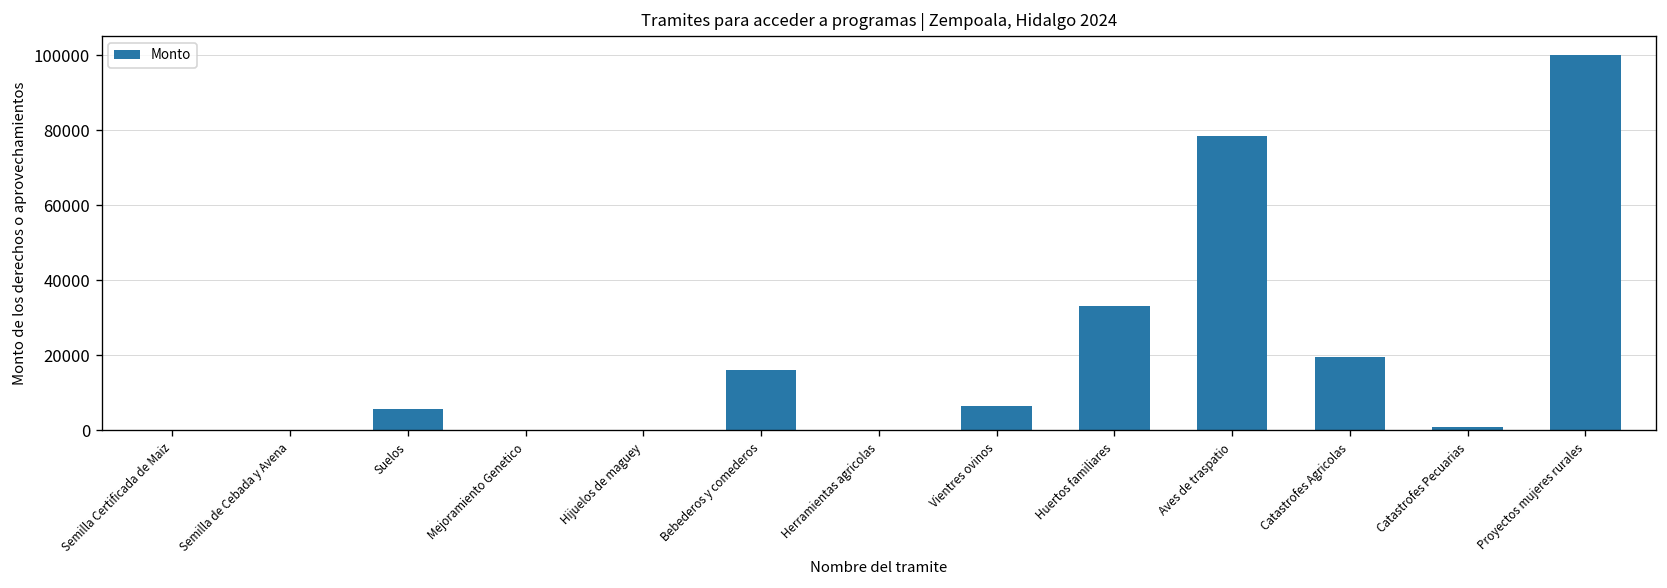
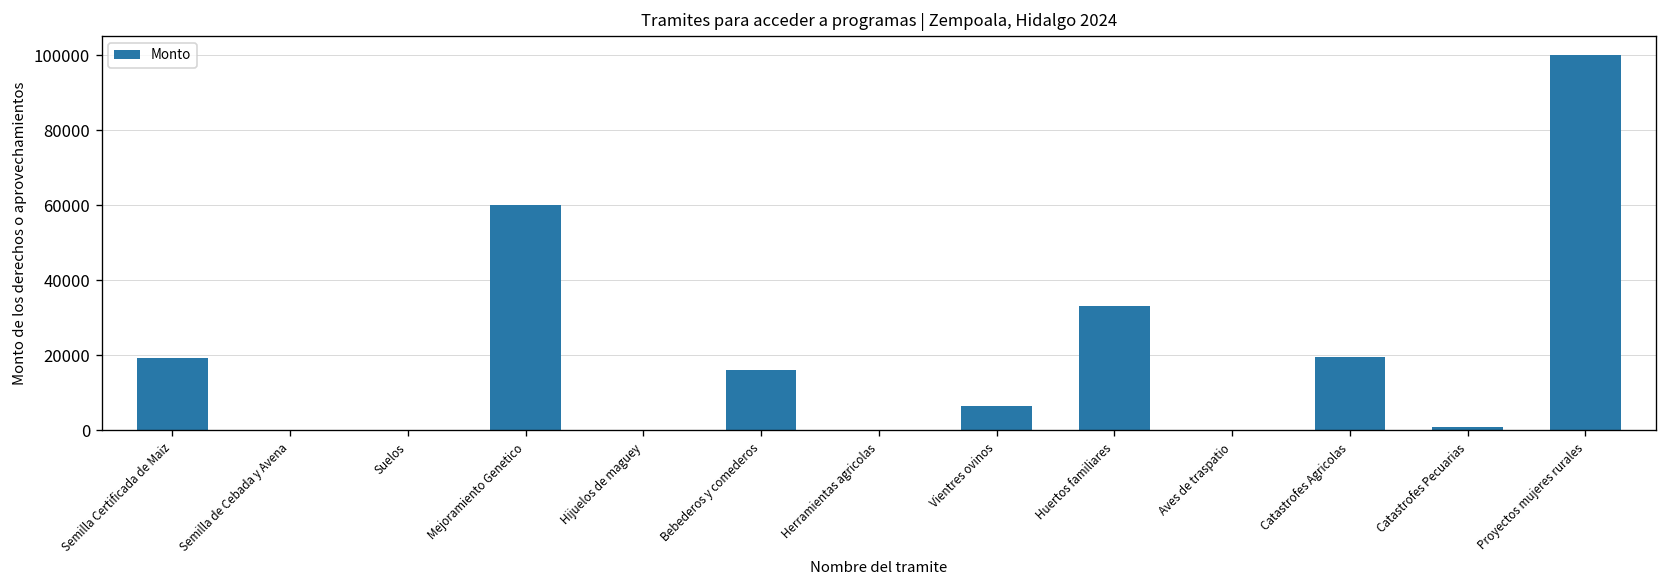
Semilla Certificada de Maiz: 0 -> 19000
Suelos: 6000 -> 0
Mejoramiento Genetico: 0 -> 60000
Aves de traspatio: 78000 -> 0
